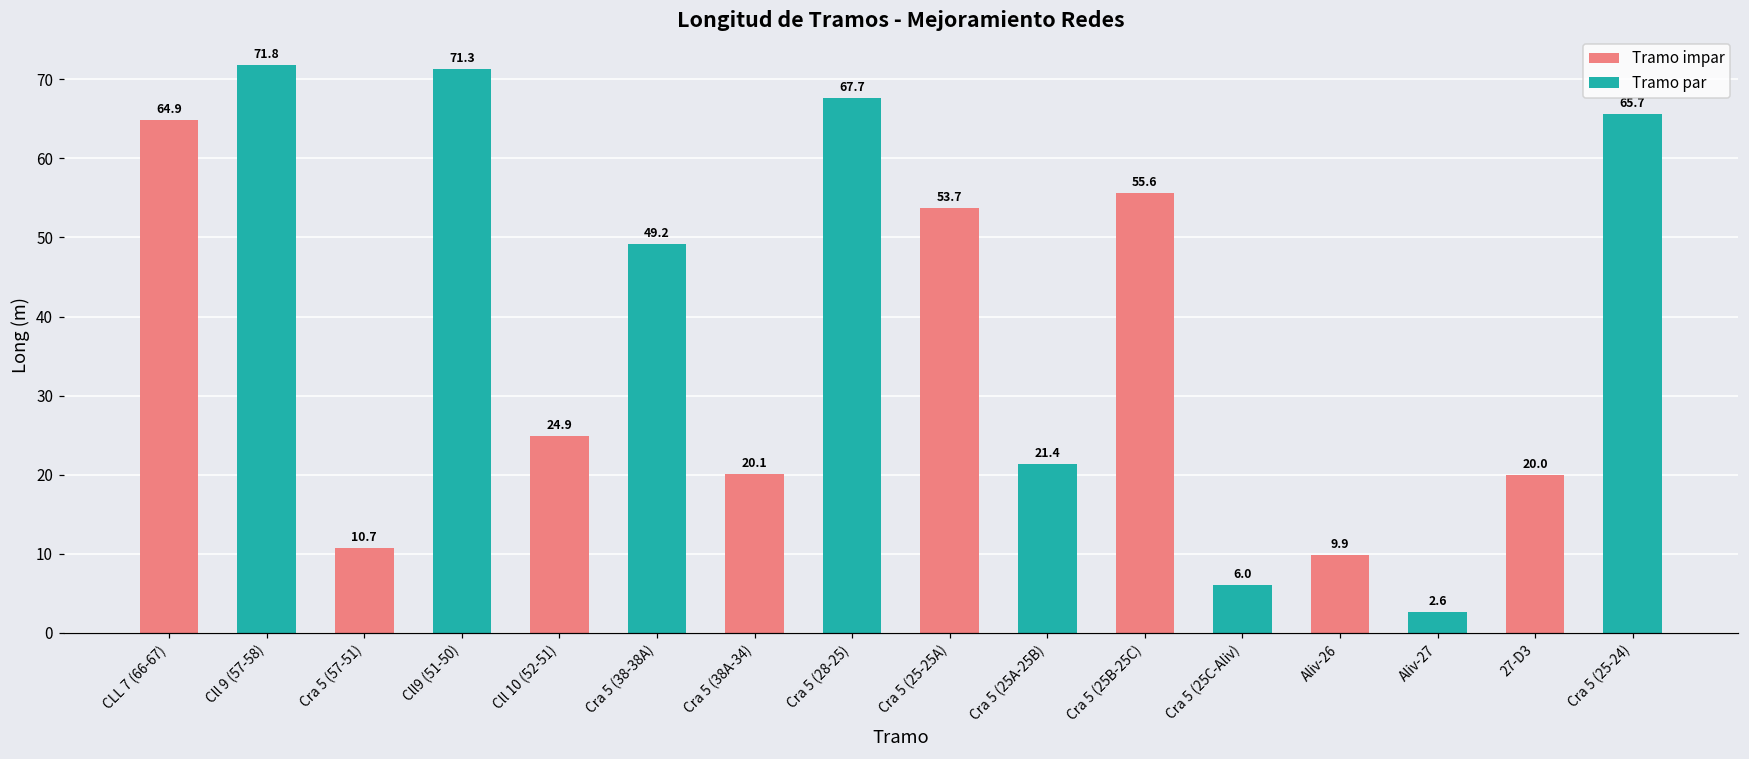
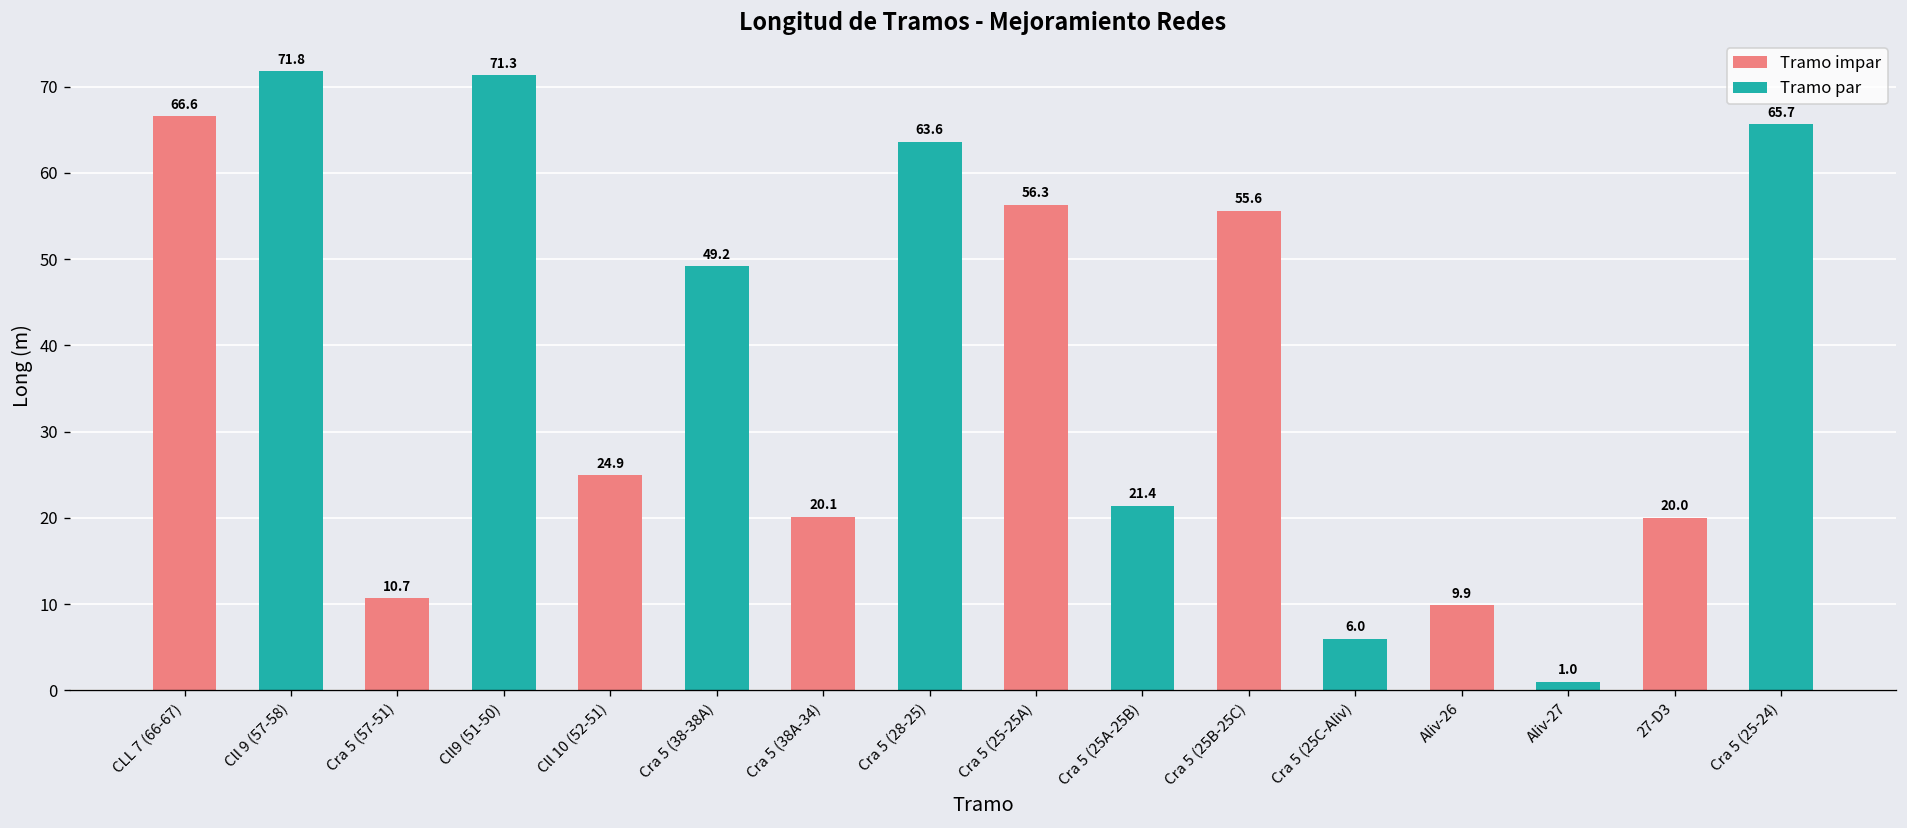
CLL 7 (66-67): 64.9 -> 66.6
Cra 5 (28-25): 67.7 -> 63.6
Cra 5 (25-25A): 53.7 -> 56.3
Aliv-27: 2.6 -> 1.0
